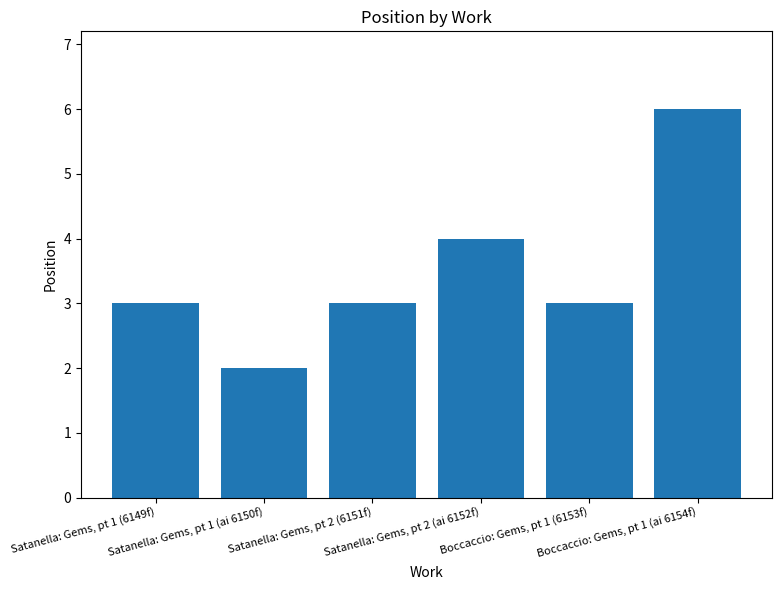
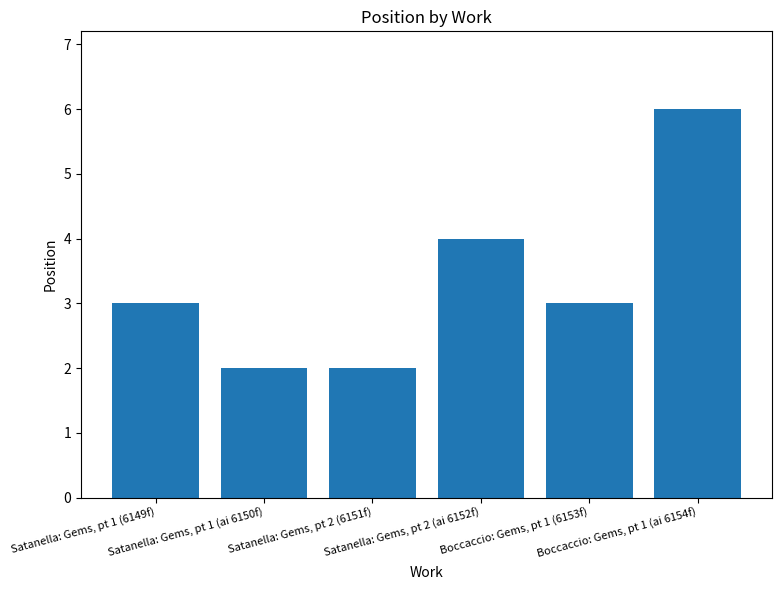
Satanella: Gems, pt 2 (6151f): 3 -> 2
